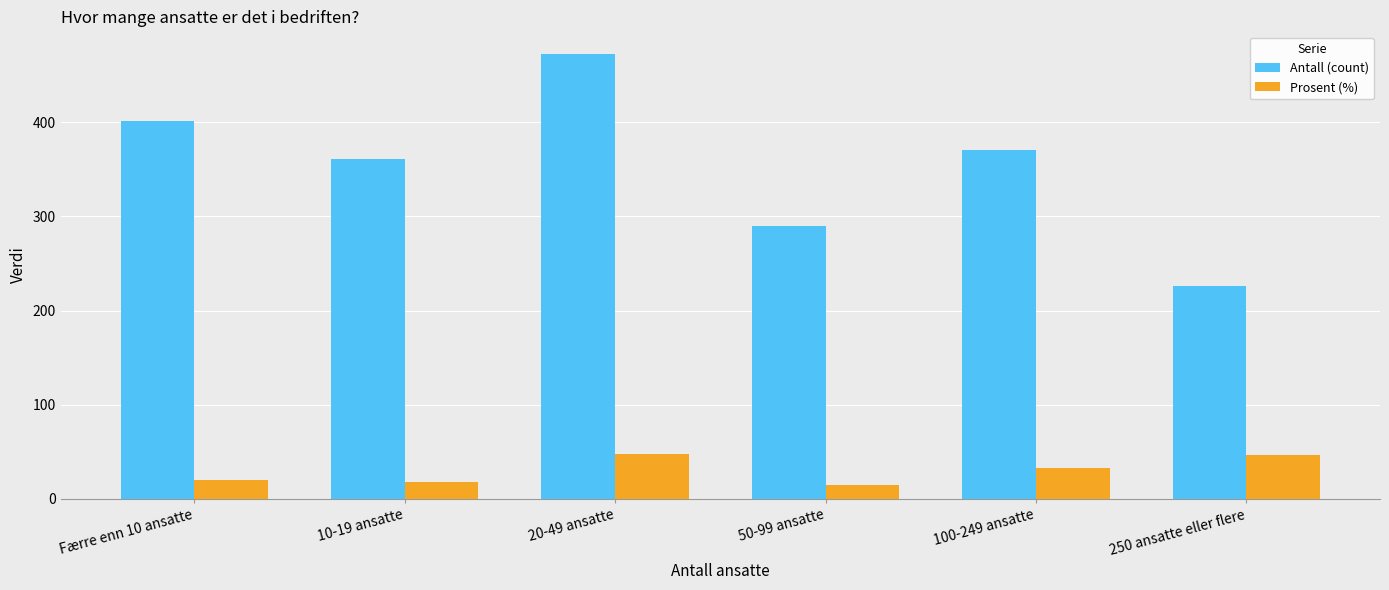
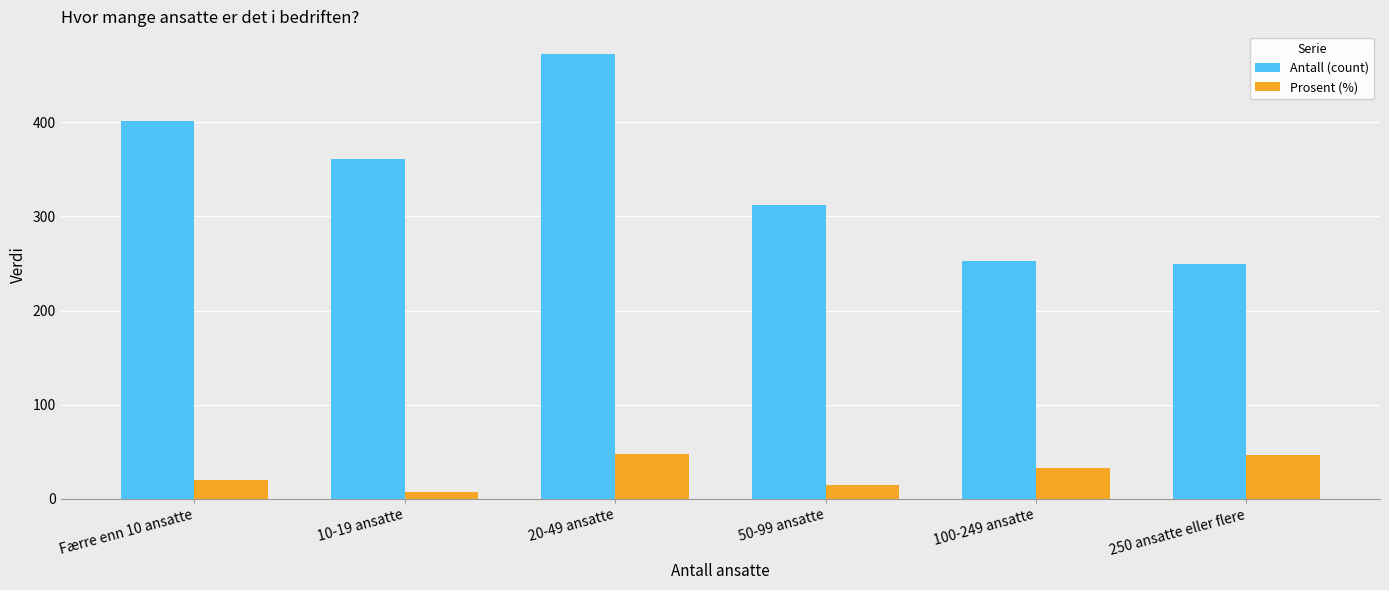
Prosent (%), 10-19 ansatte: 20 -> 10
Antall (count), 50-99 ansatte: 290 -> 310
Antall (count), 100-249 ansatte: 370 -> 250
Antall (count), 250 ansatte eller flere: 230 -> 250
